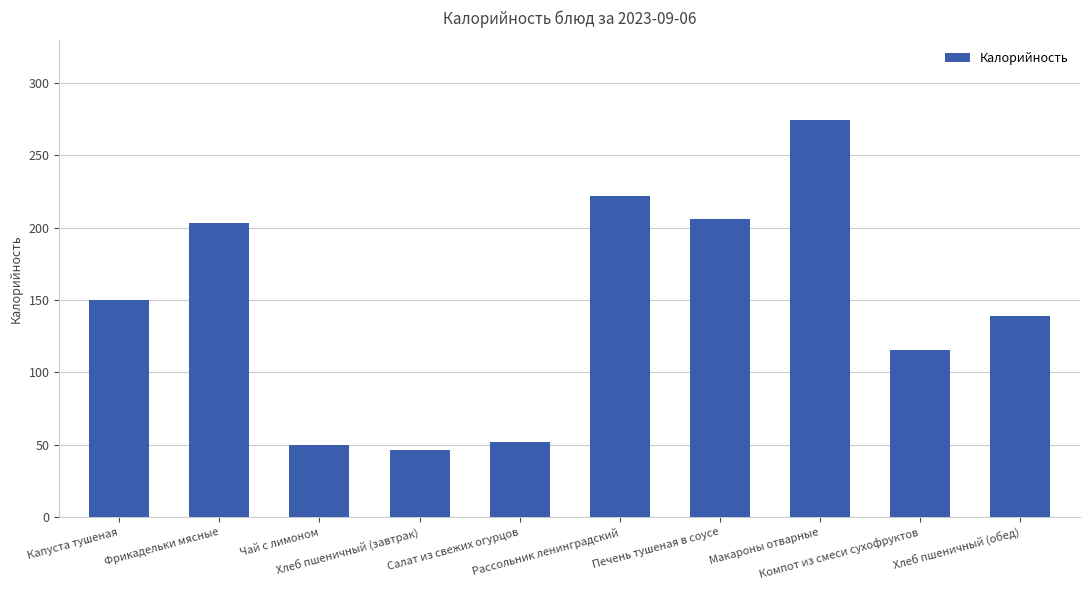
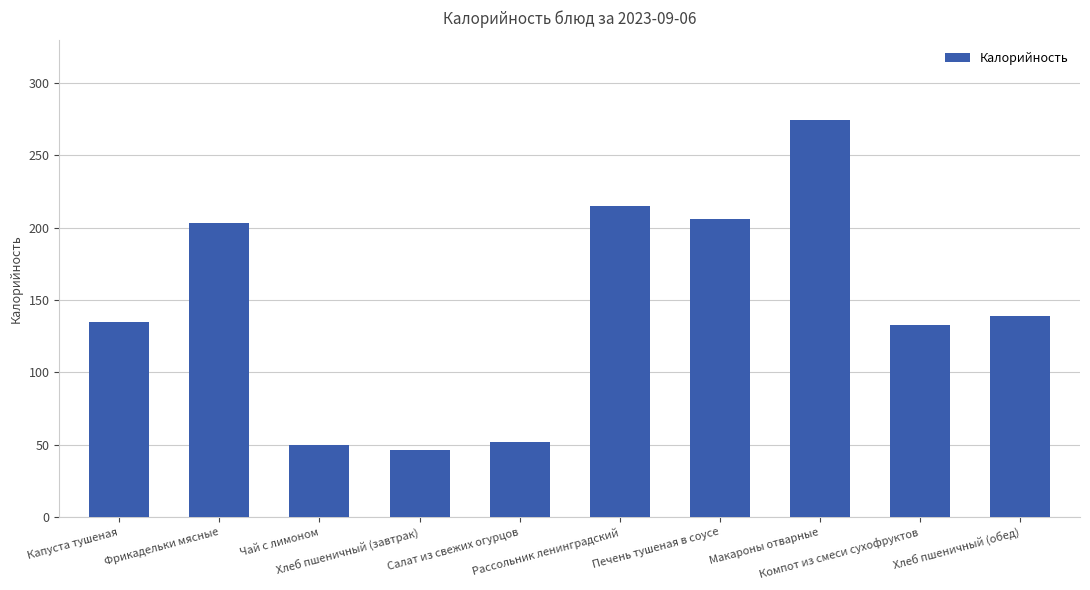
Капуста тушеная: 150 -> 135
Рассольник ленинградский: 222 -> 215
Компот из смеси сухофруктов: 115 -> 133
